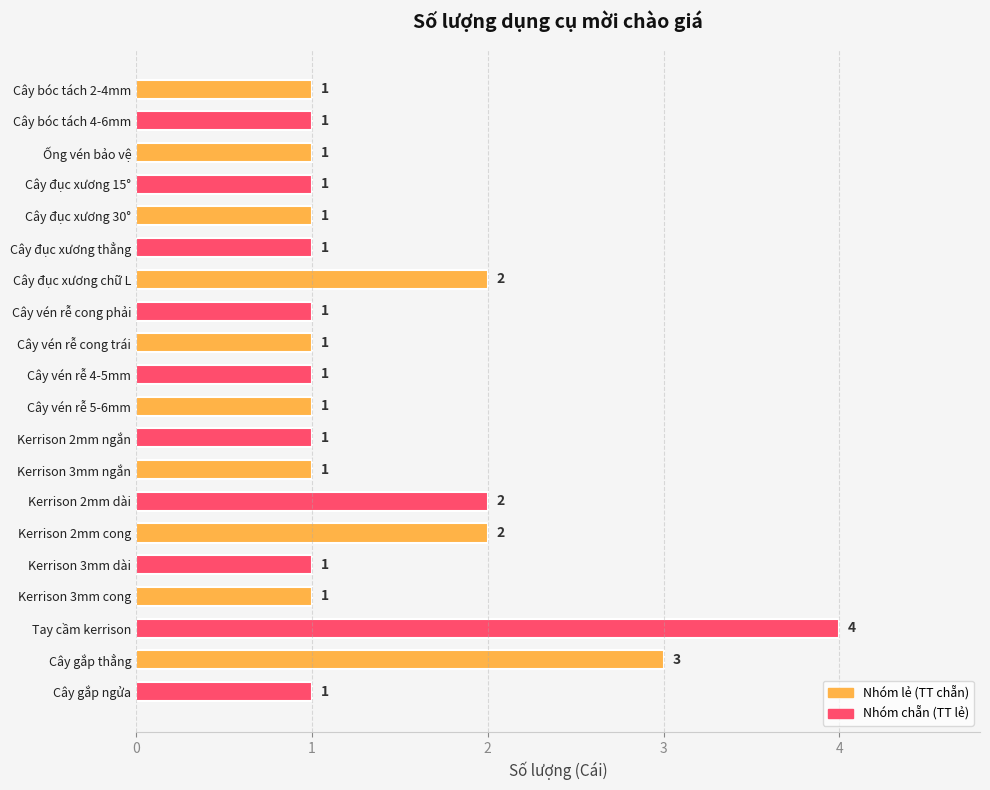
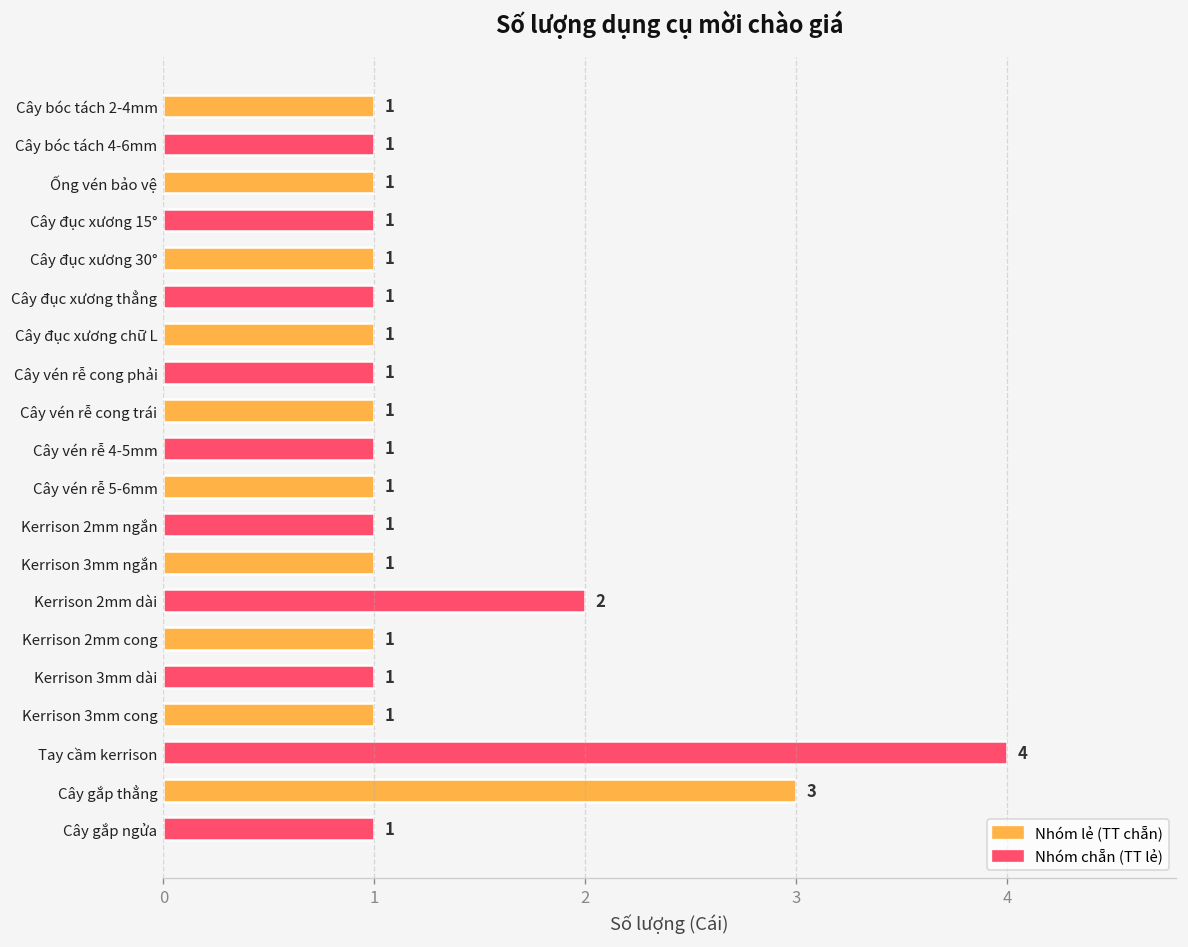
Cây đục xương chữ L: 2 -> 1
Kerrison 2mm cong: 2 -> 1
